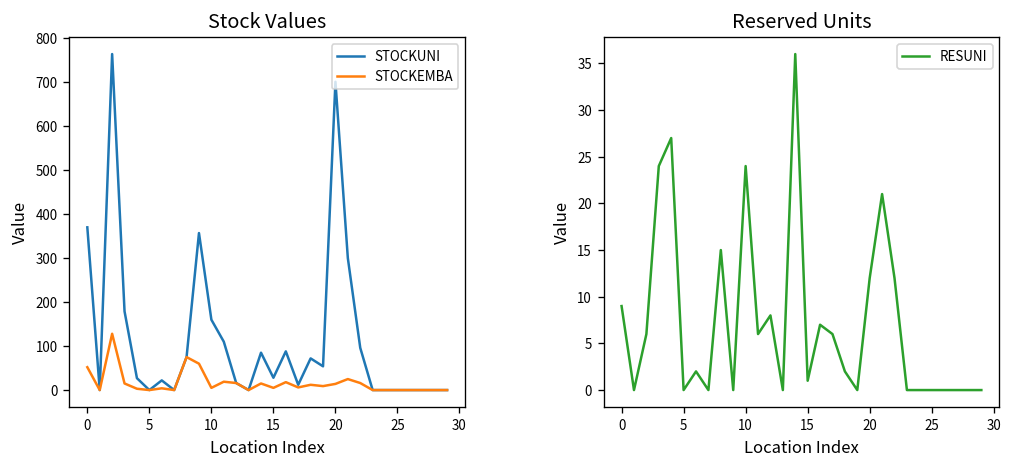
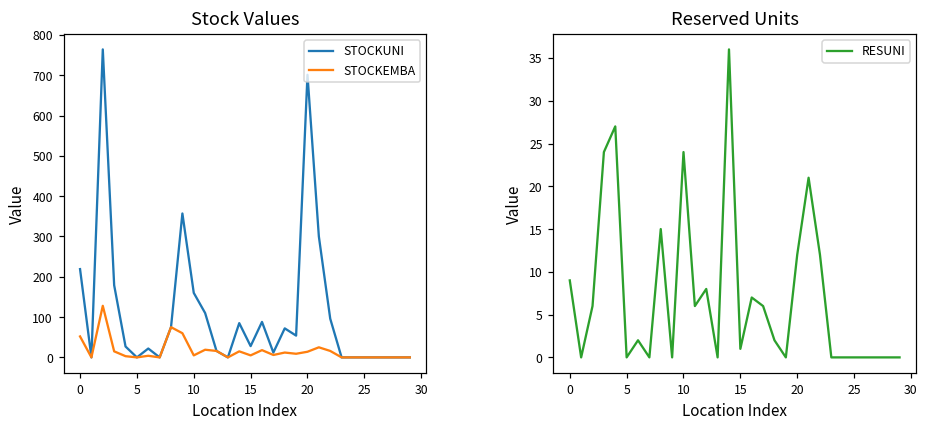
Stock Values, STOCKUNI, 0: 370 -> 220
